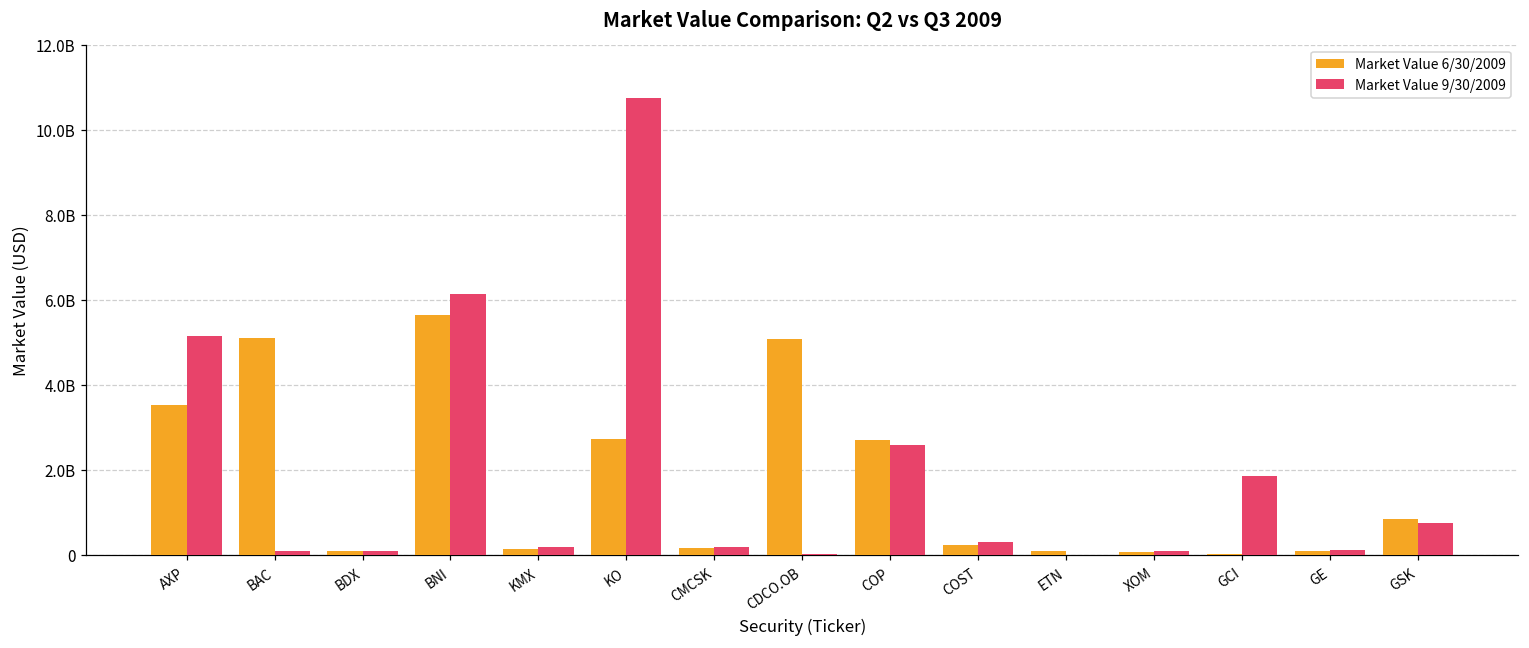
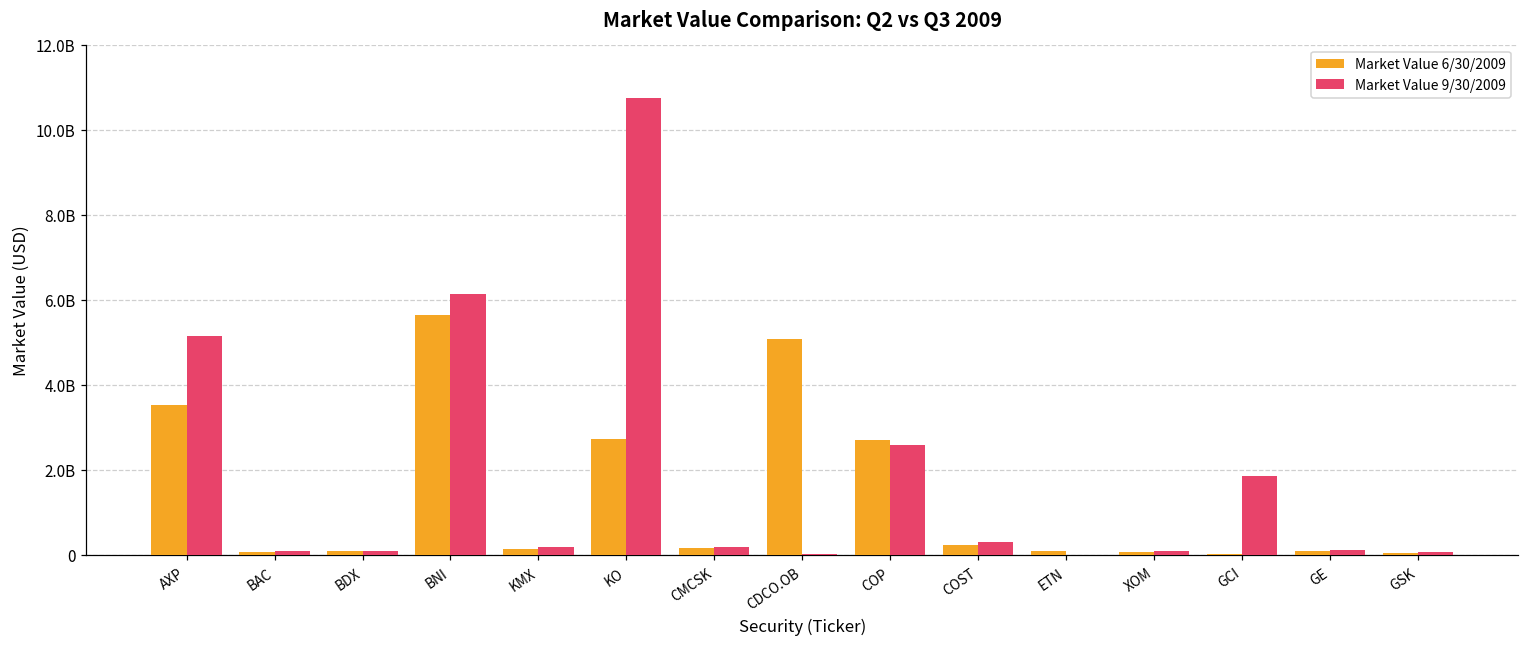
Market Value 6/30/2009, BAC: 5100000000 -> 100000000
Market Value 6/30/2009, GSK: 900000000 -> 100000000
Market Value 9/30/2009, GSK: 800000000 -> 100000000
